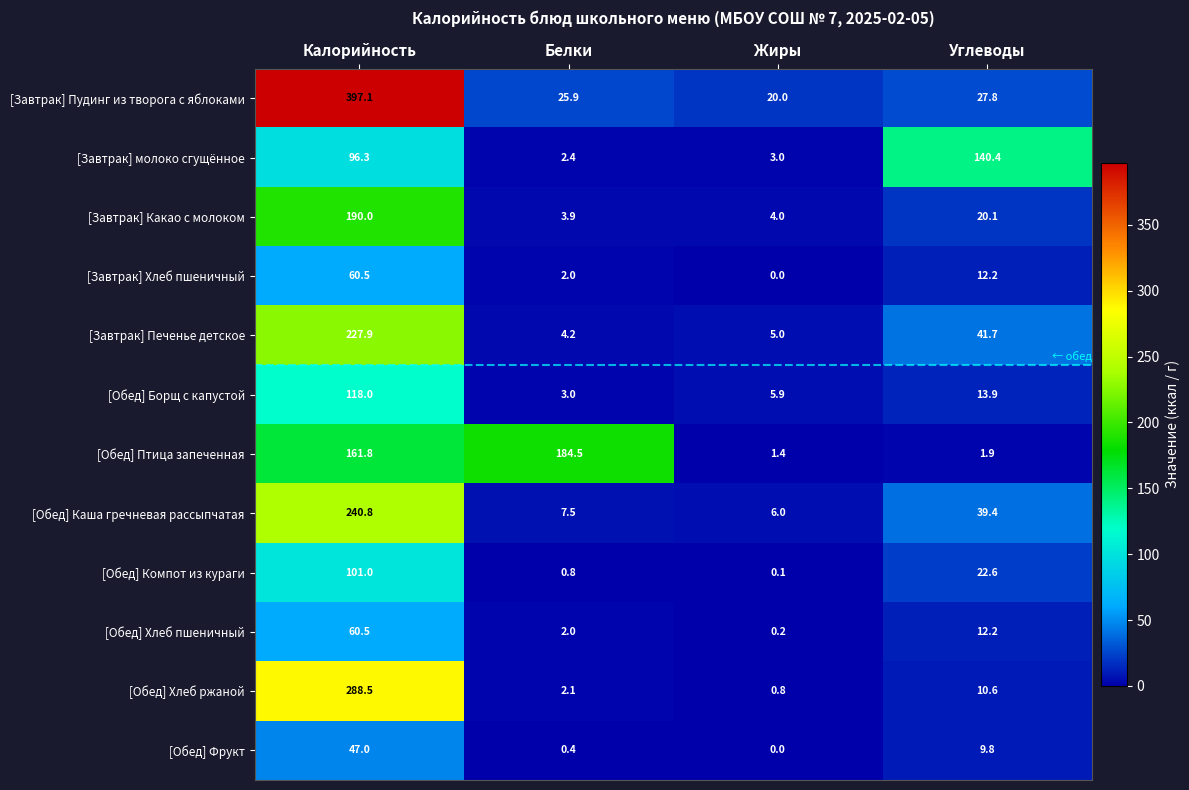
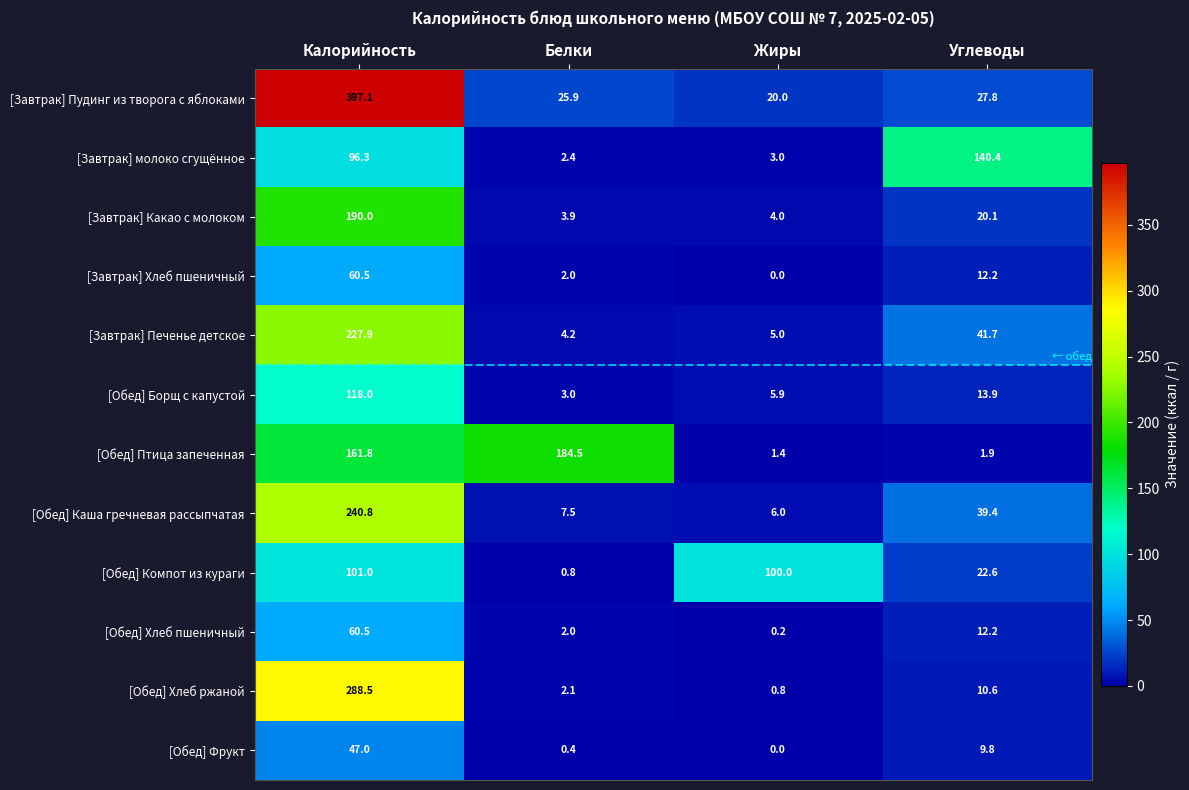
[Обед] Компот из кураги, Жиры: 0.1 -> 100.0
